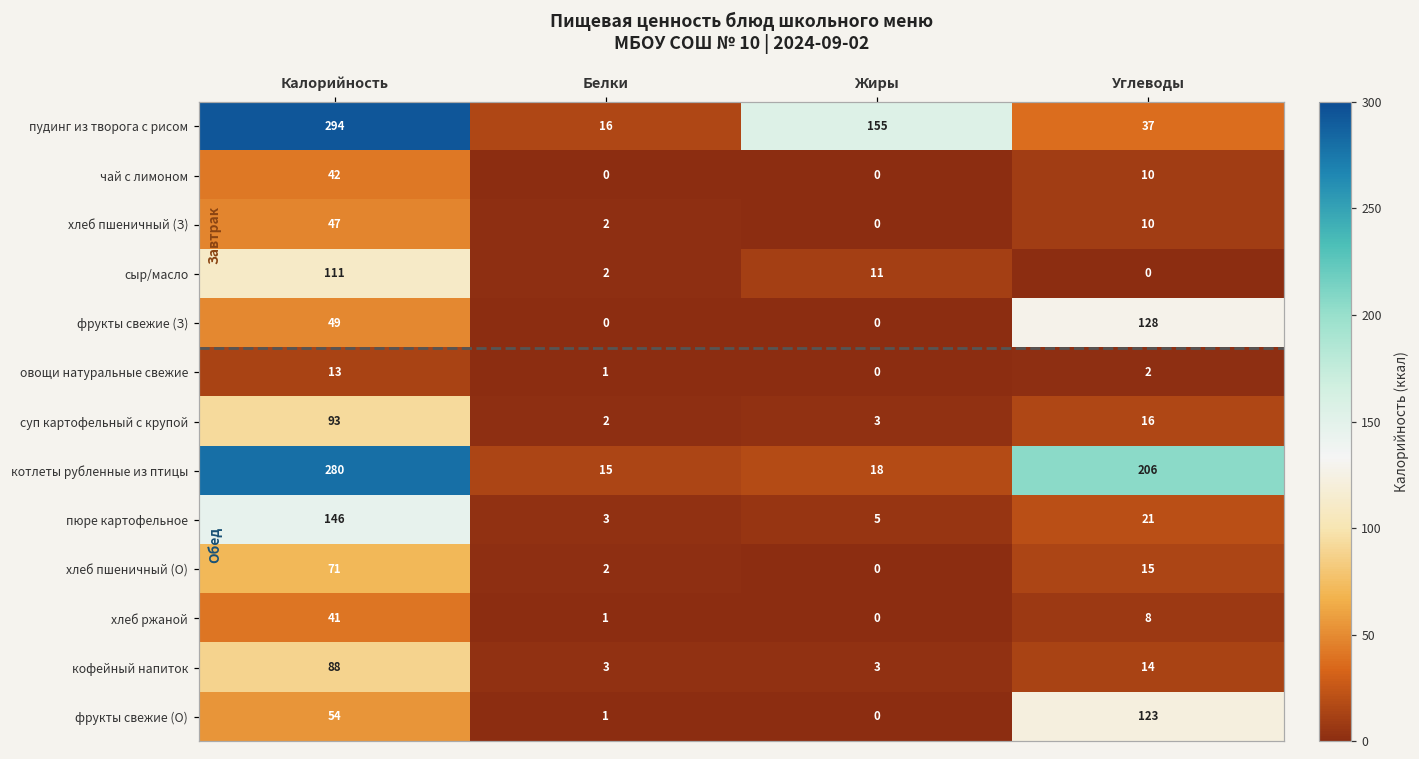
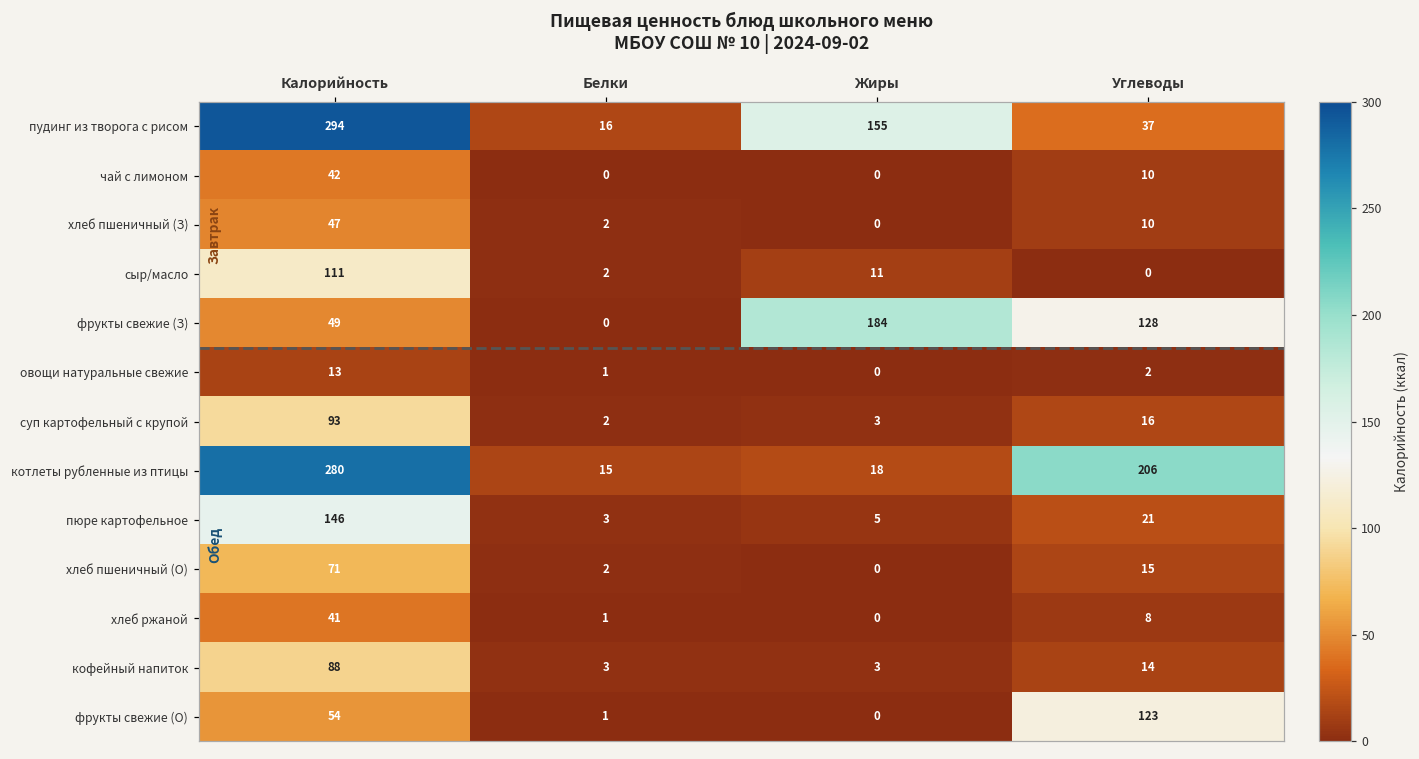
фрукты свежие (З), Жиры: 0 -> 184
